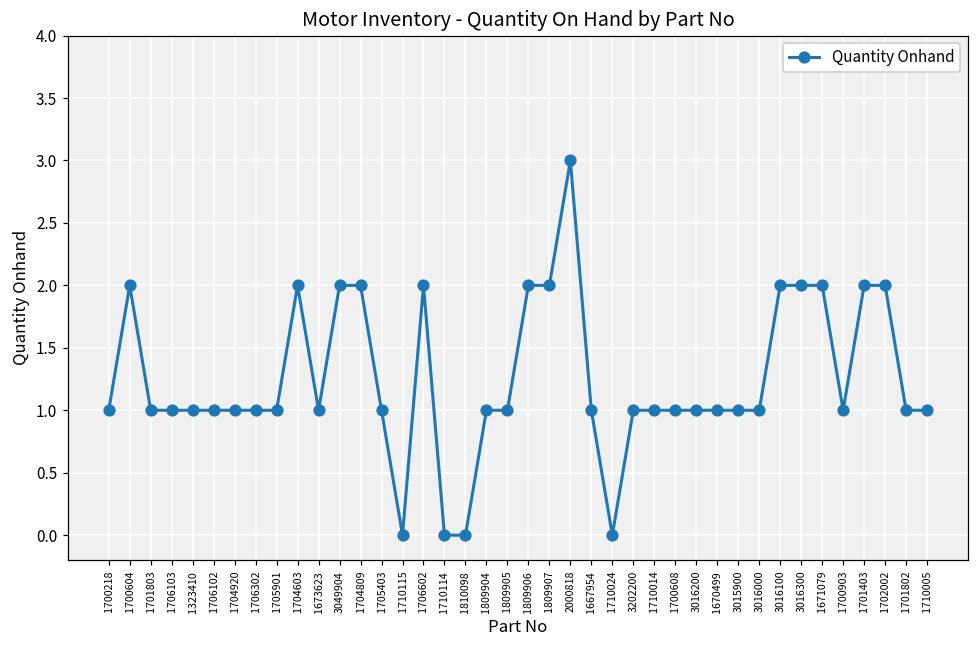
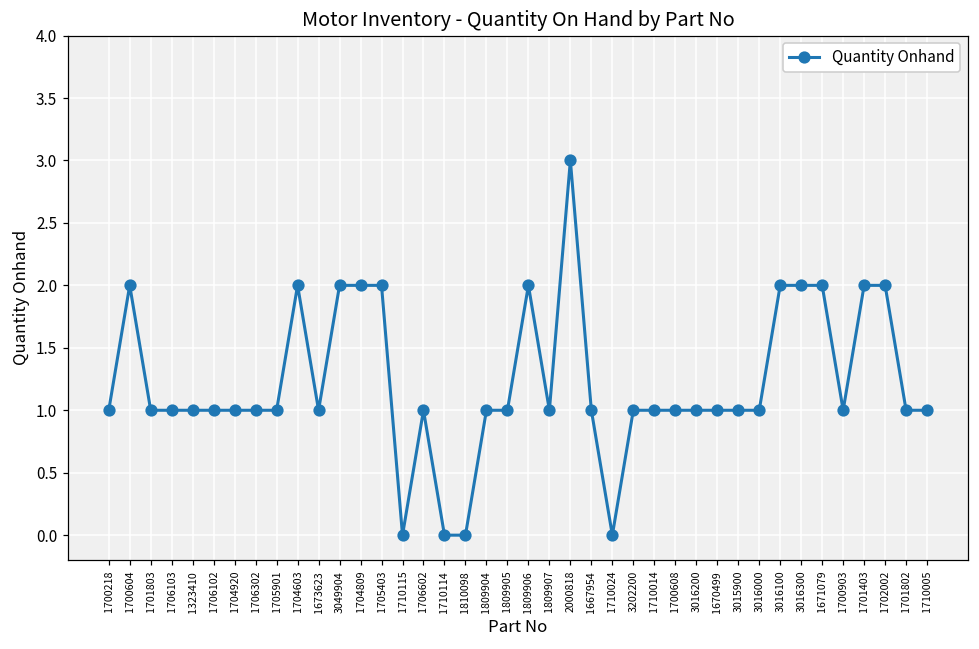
1705403: 1 -> 2
1706602: 2 -> 1
1809907: 2 -> 1
